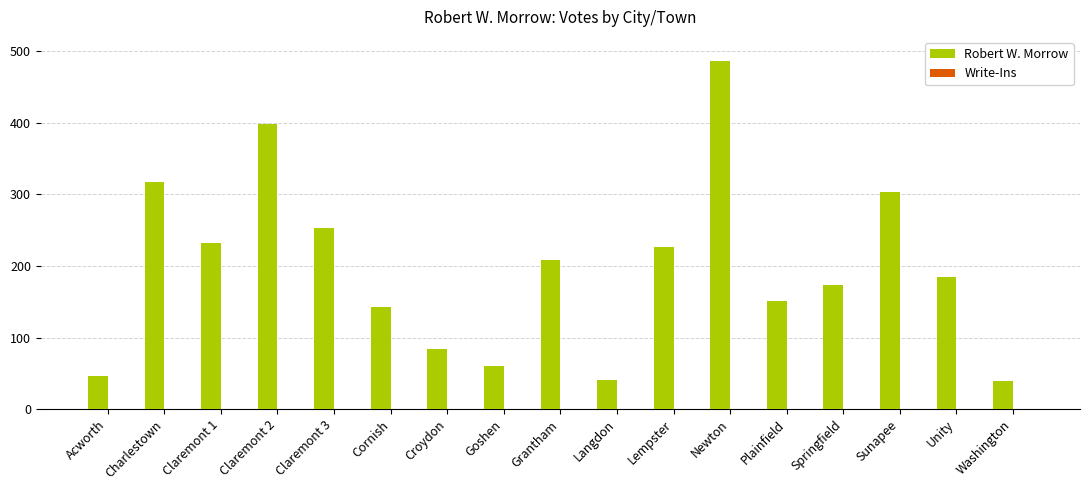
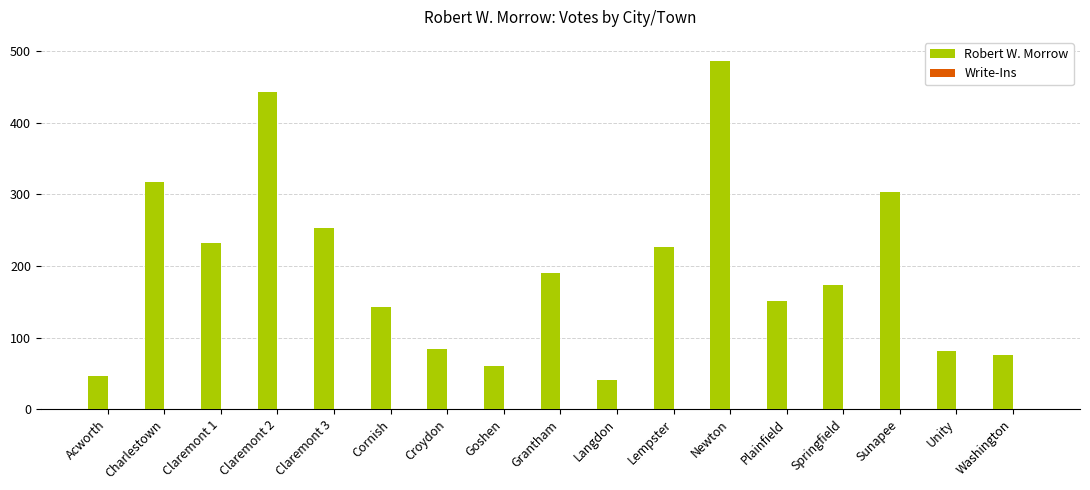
Robert W. Morrow, Claremont 2: 400 -> 440
Robert W. Morrow, Grantham: 210 -> 190
Robert W. Morrow, Unity: 180 -> 80
Robert W. Morrow, Washington: 40 -> 80
